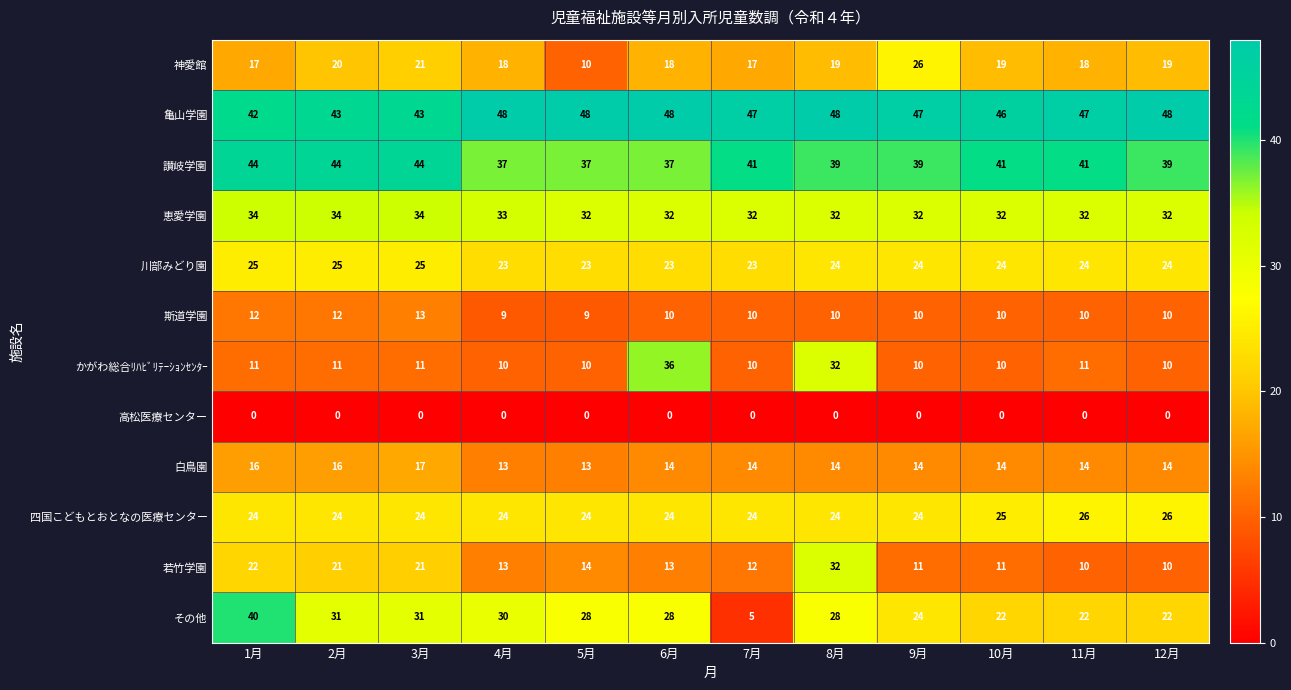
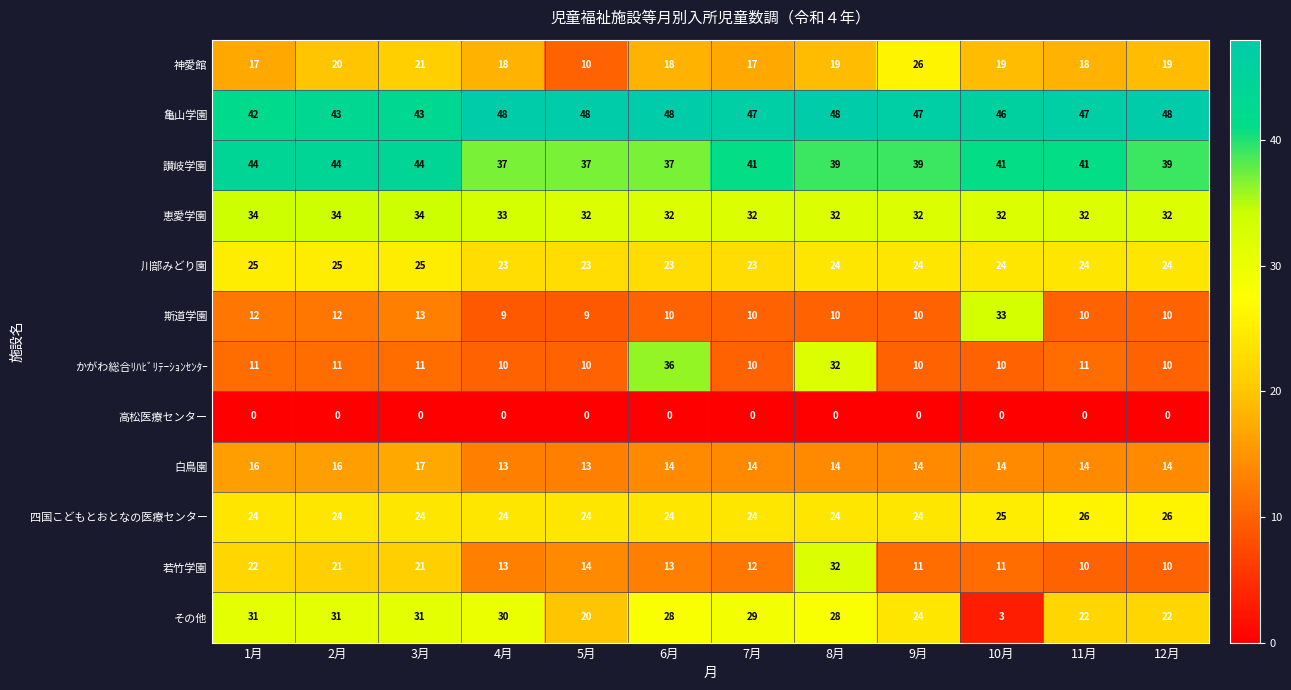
斯道学園, 10月: 10 -> 33
その他, 1月: 40 -> 31
その他, 5月: 28 -> 20
その他, 7月: 5 -> 29
その他, 10月: 22 -> 3
